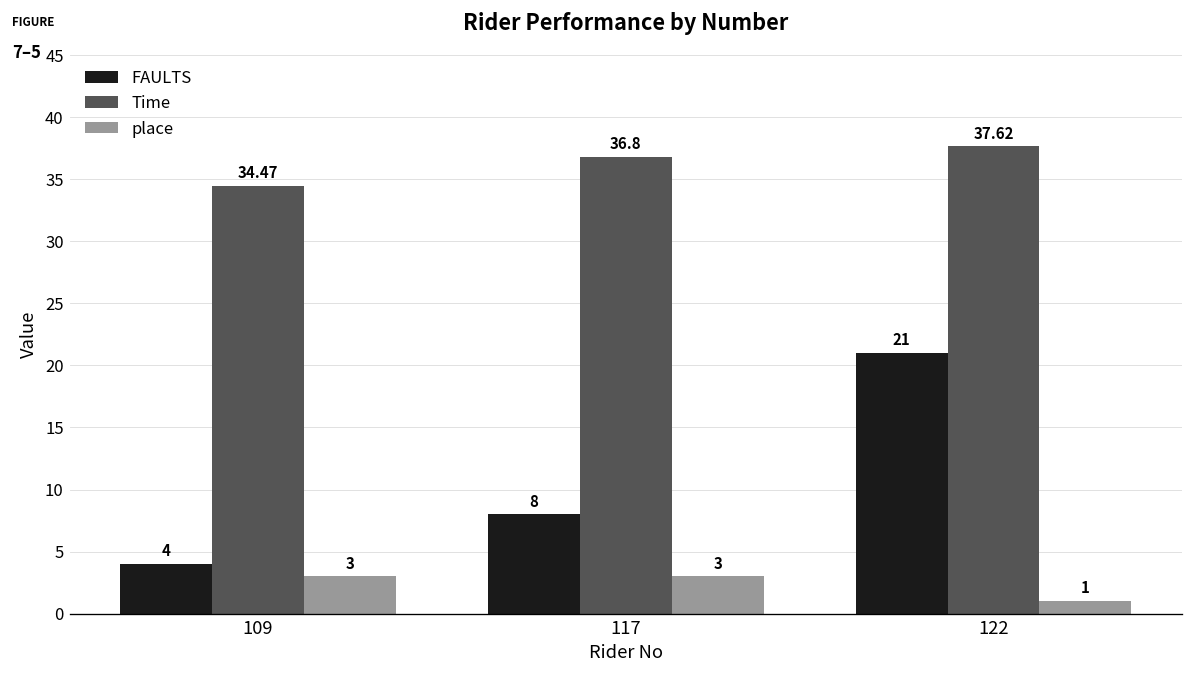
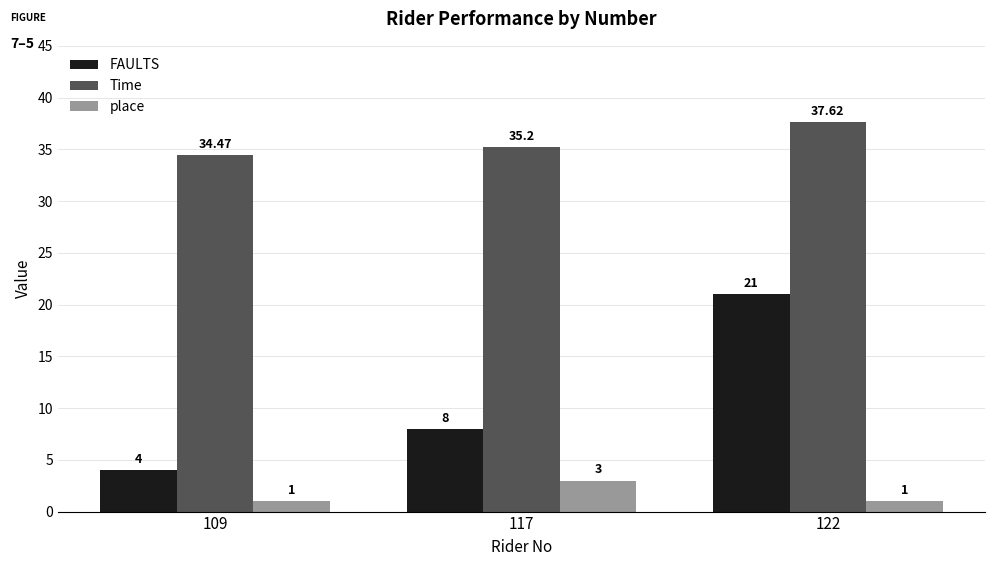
place, 109: 3 -> 1
Time, 117: 36.8 -> 35.2
